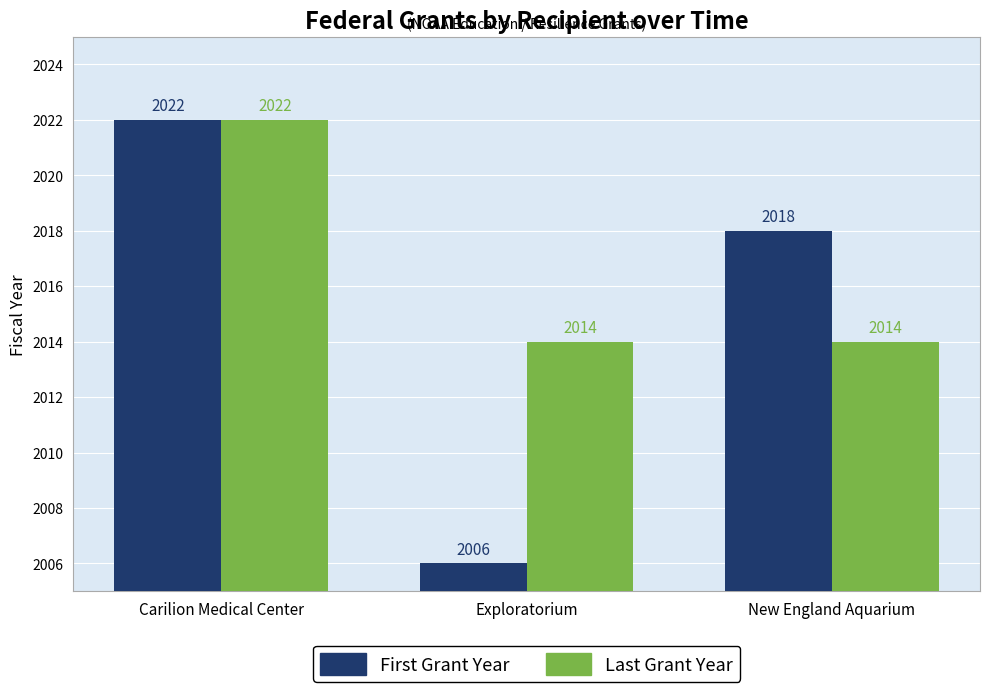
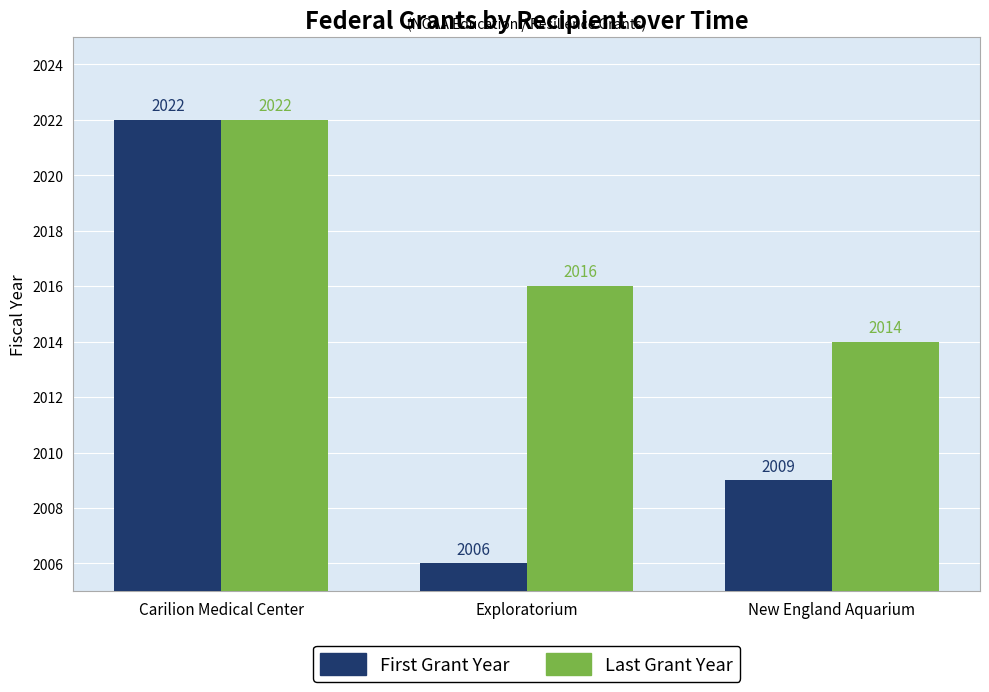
Last Grant Year, Exploratorium: 2014 -> 2016
First Grant Year, New England Aquarium: 2018 -> 2009
